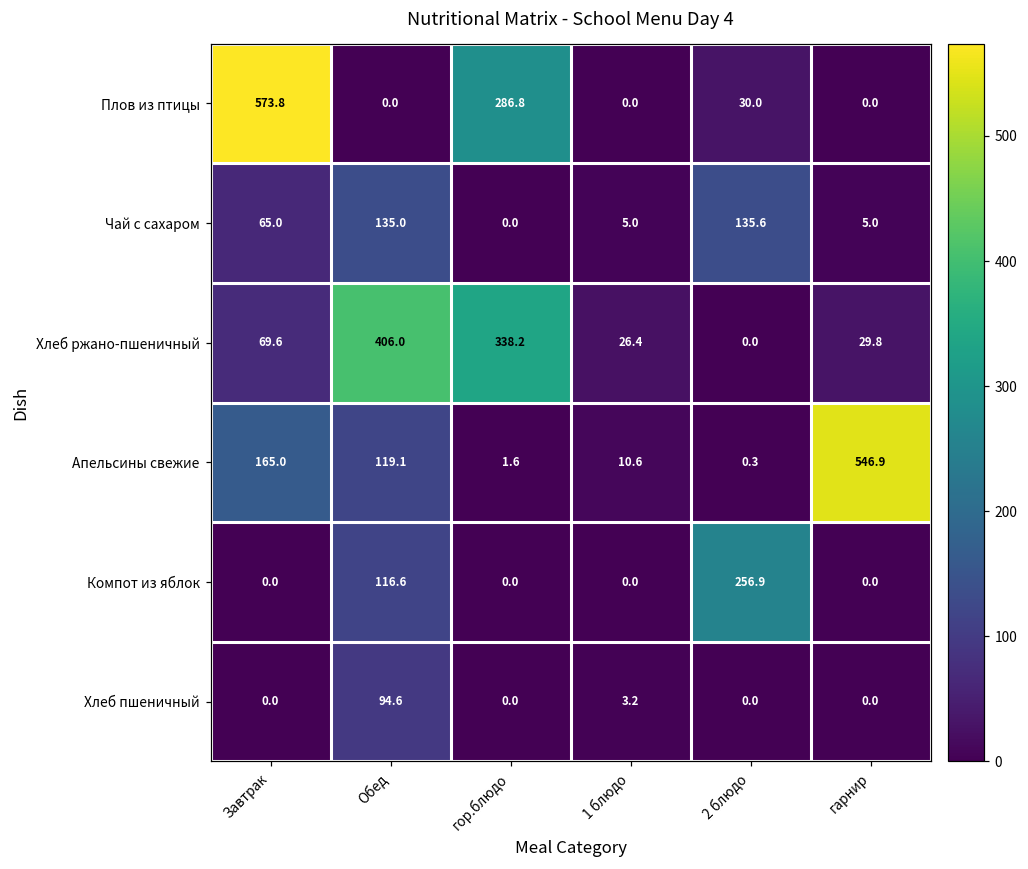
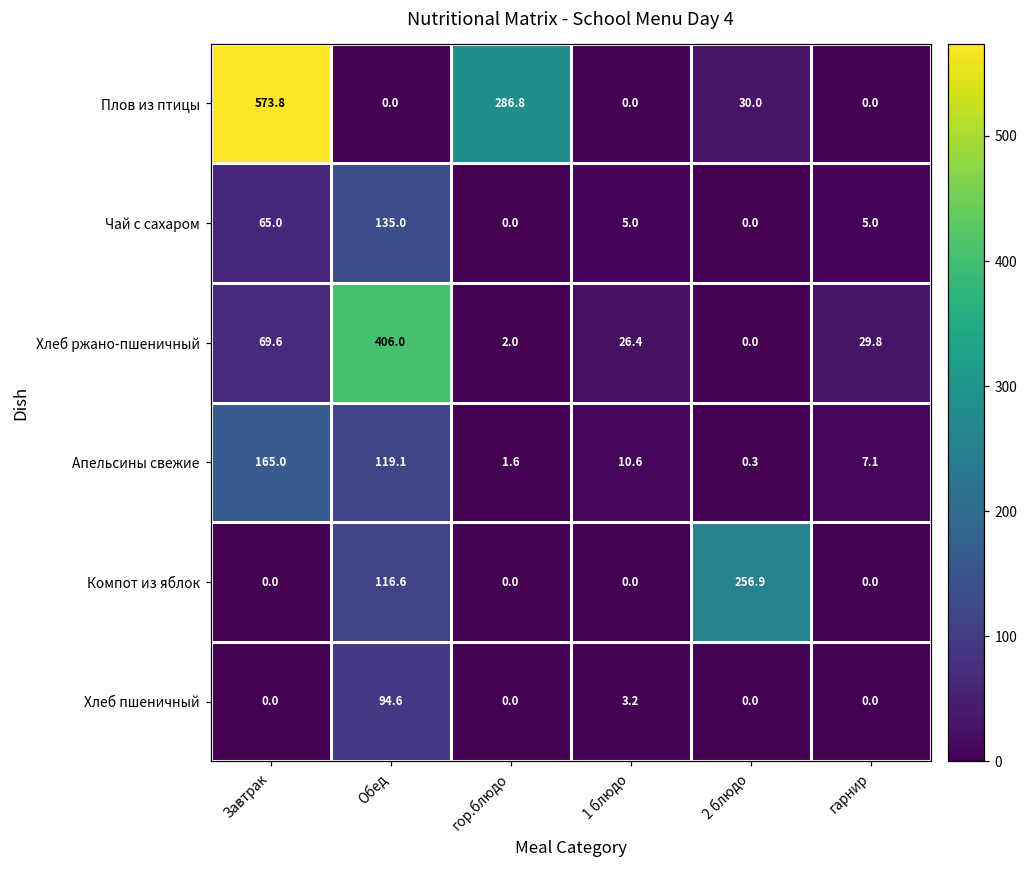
Чай с сахаром, 2 блюдо: 135.6 -> 0.0
Хлеб ржано-пшеничный, гор.блюдо: 338.2 -> 2.0
Апельсины свежие, гарнир: 546.9 -> 7.1
